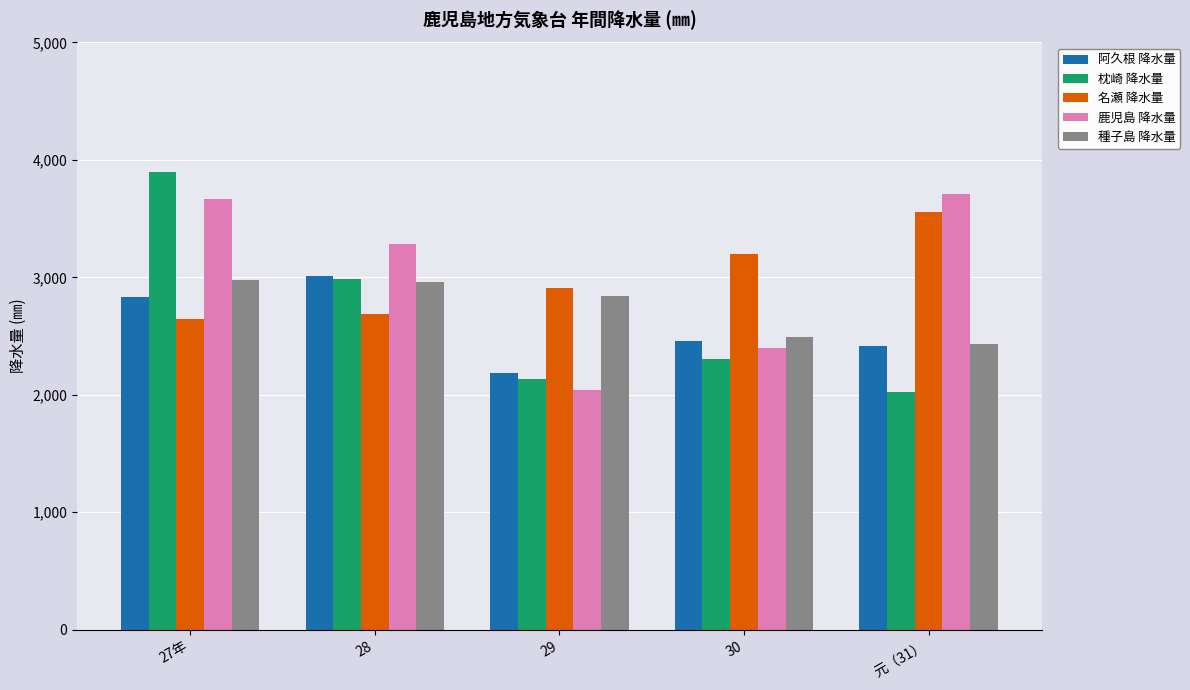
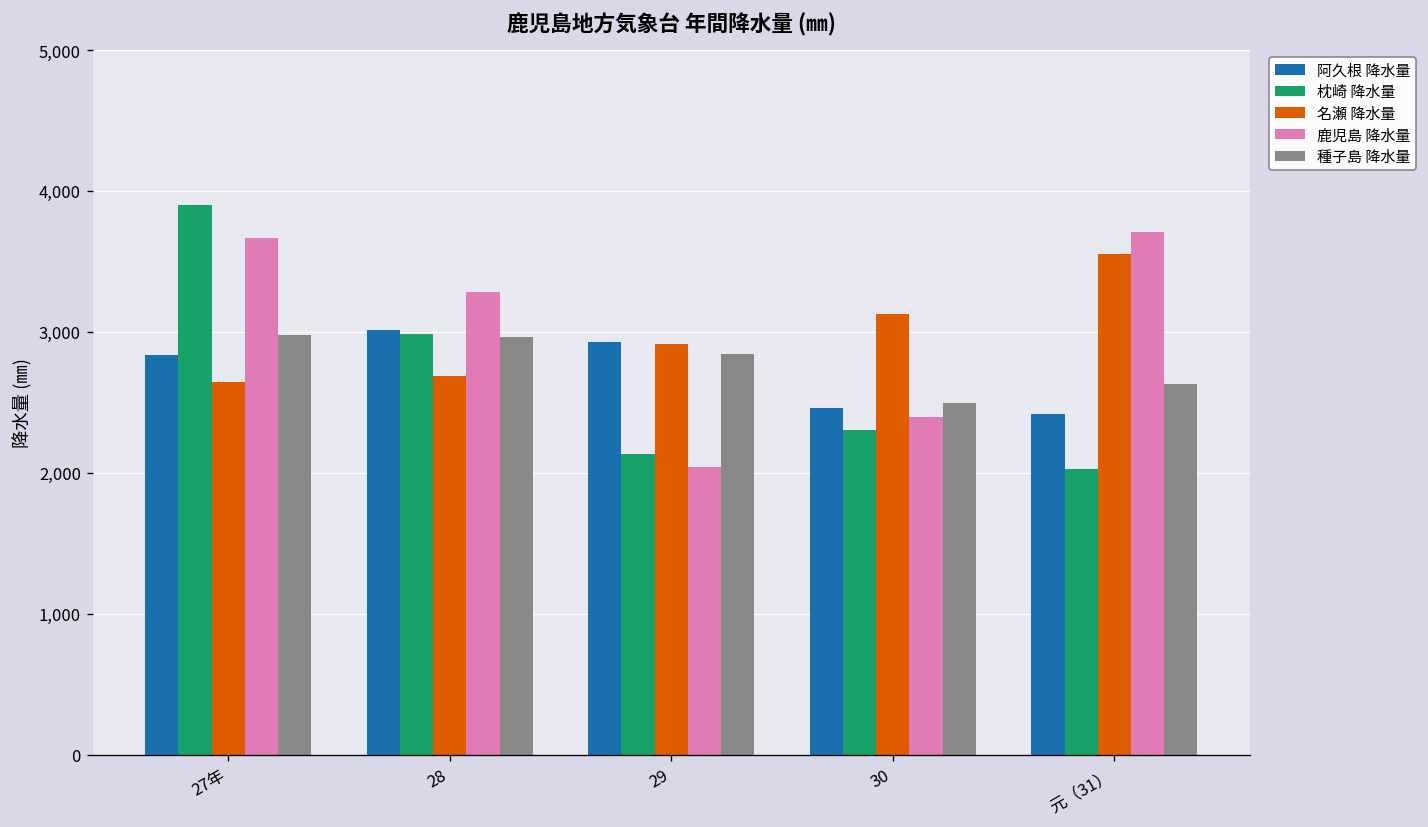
阿久根 降水量, 29: 2,180 -> 2,930
名瀬 降水量, 30: 3,200 -> 3,120
種子島 降水量, 元（31）: 2,430 -> 2,630
